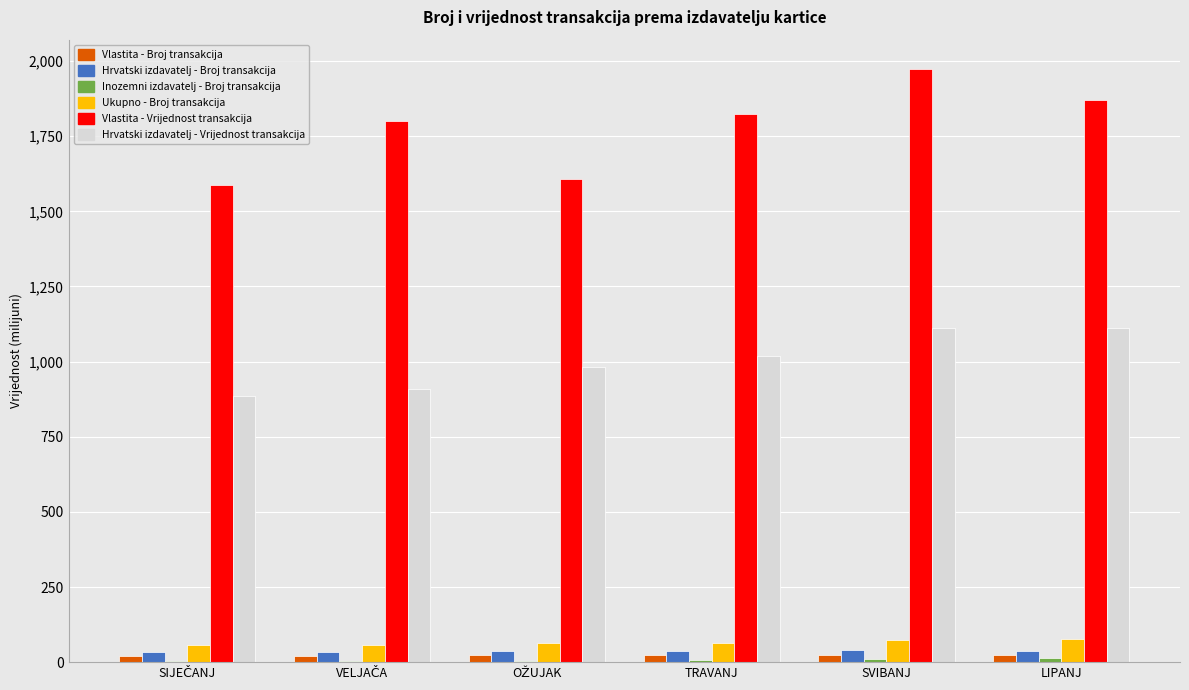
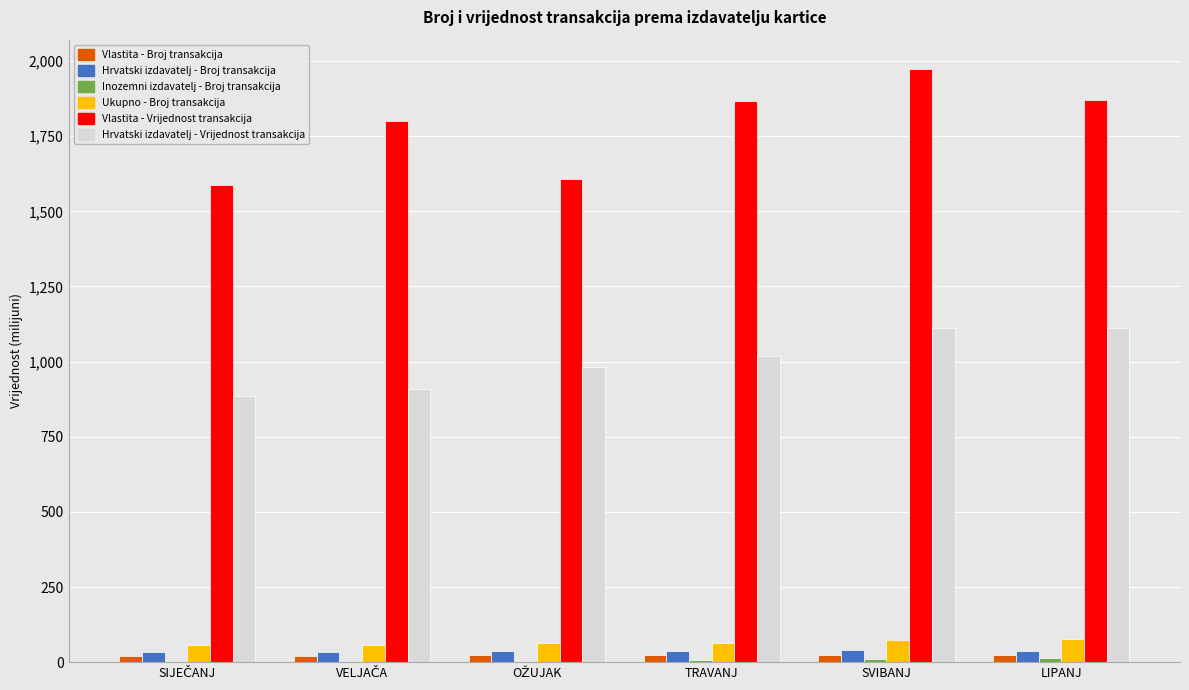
Vlastita - Vrijednost transakcija, TRAVANJ: 1,820 -> 1,870
